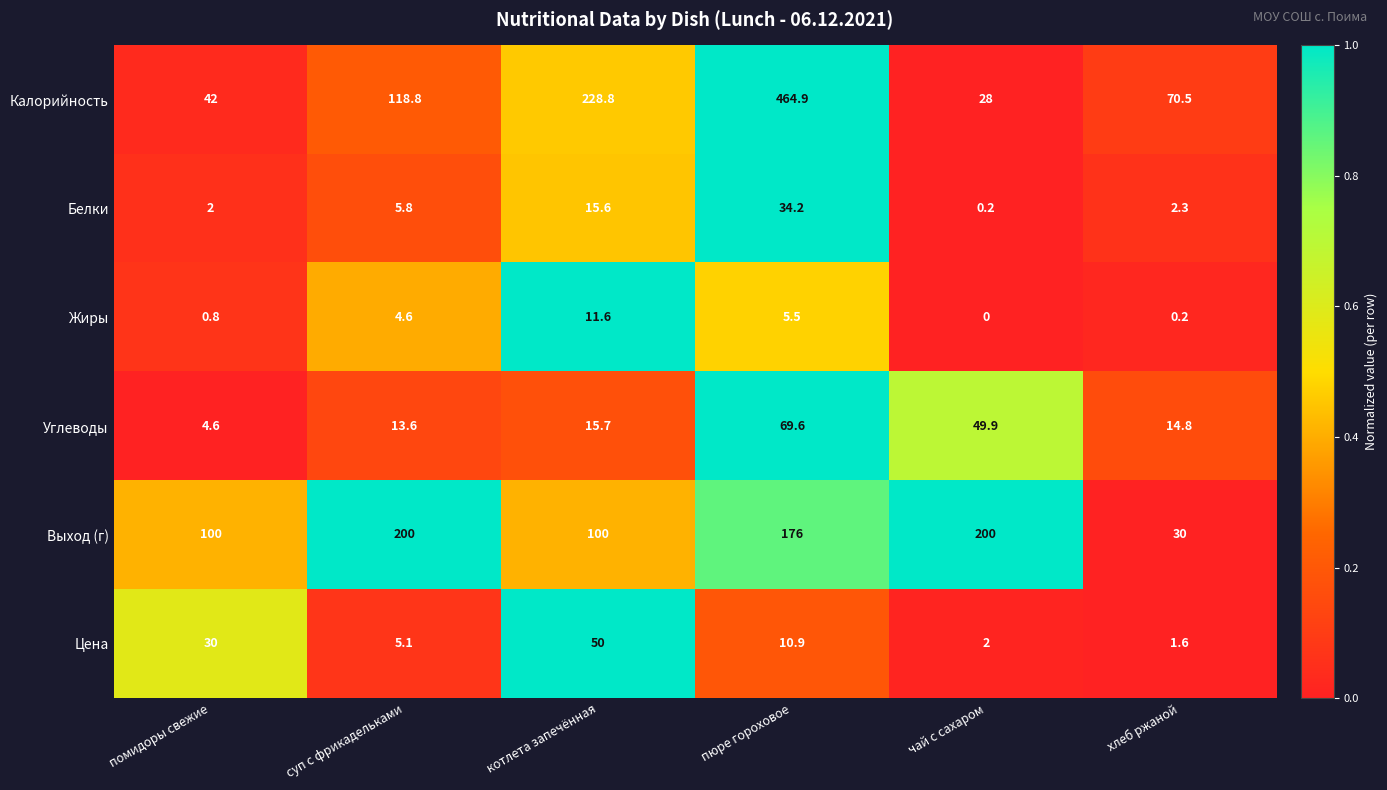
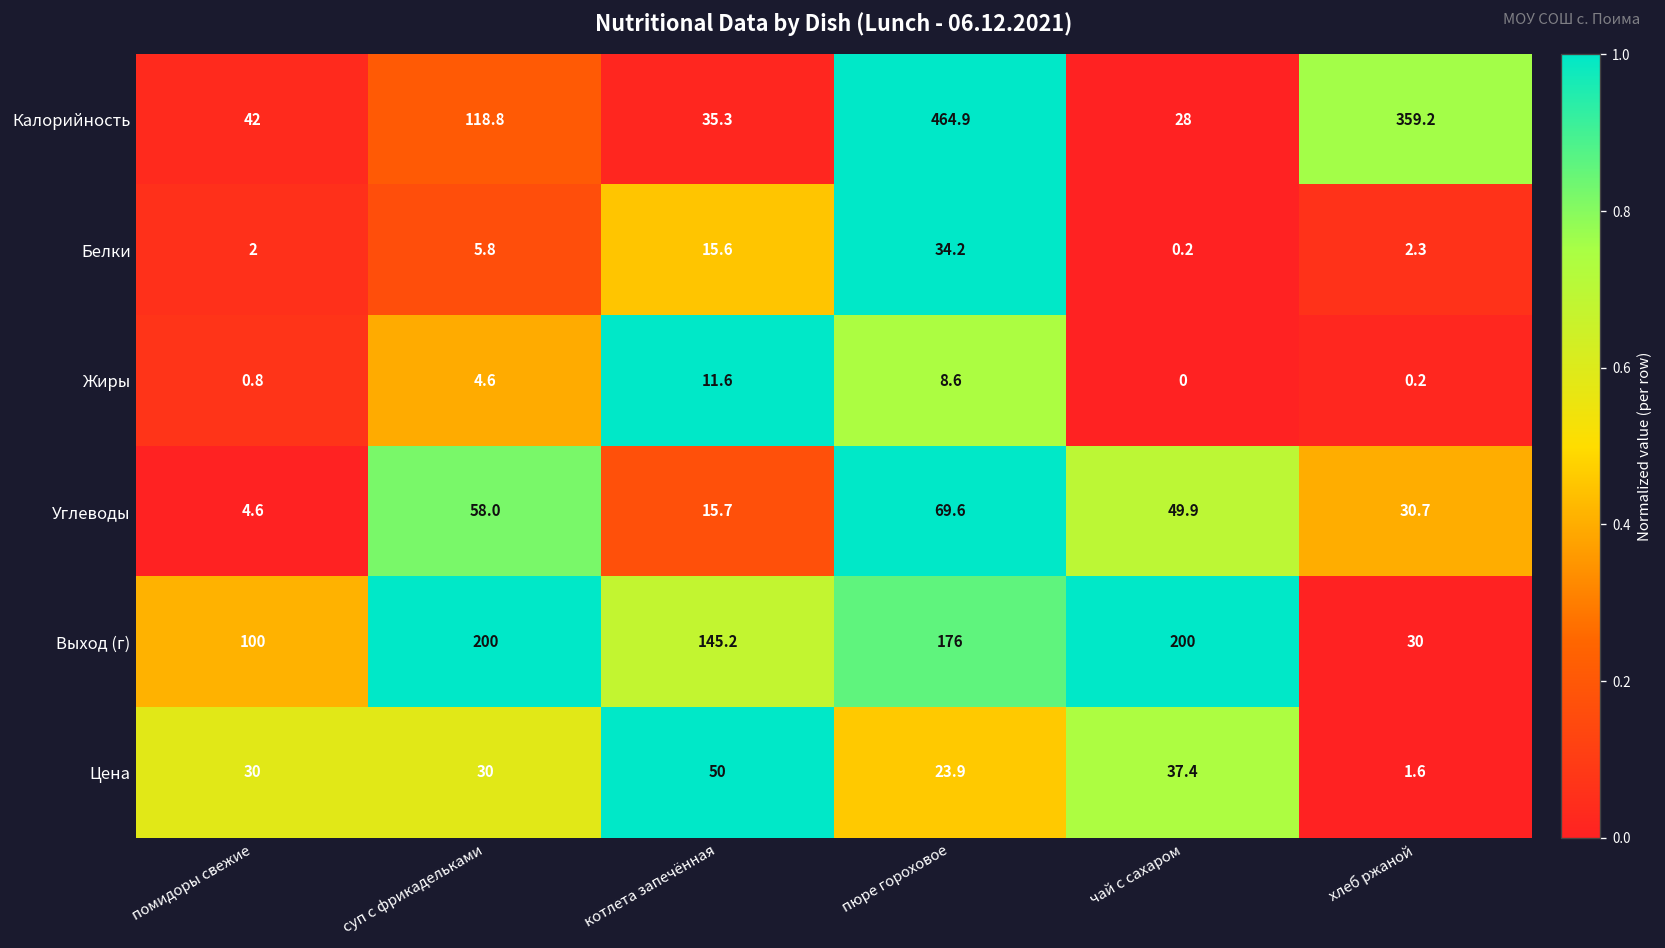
Калорийность, котлета запечённая: 228.8 -> 35.3
Калорийность, хлеб ржаной: 70.5 -> 359.2
Жиры, пюре гороховое: 5.5 -> 8.6
Углеводы, суп с фрикадельками: 13.6 -> 58.0
Углеводы, хлеб ржаной: 14.8 -> 30.7
Выход (г), котлета запечённая: 100 -> 145.2
Цена, суп с фрикадельками: 5.1 -> 30
Цена, пюре гороховое: 10.9 -> 23.9
Цена, чай с сахаром: 2 -> 37.4
